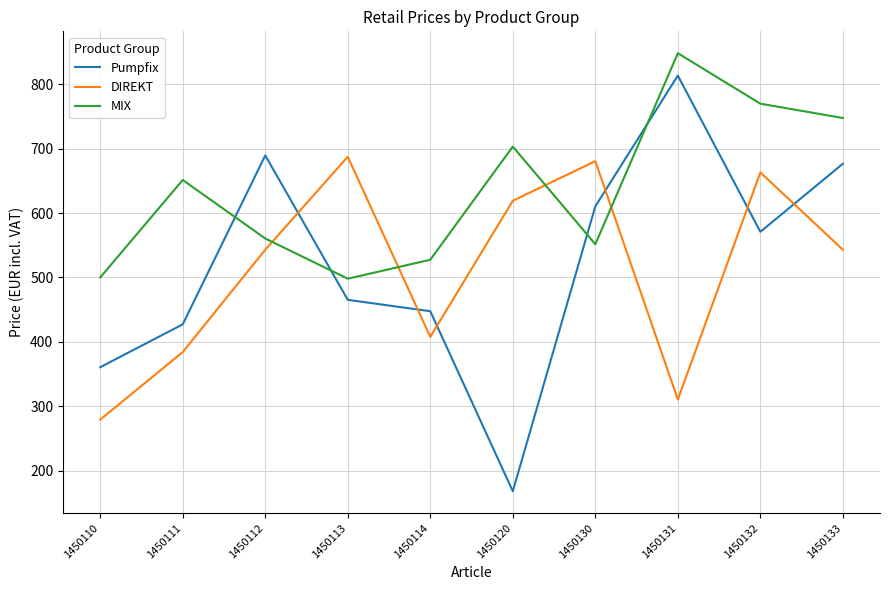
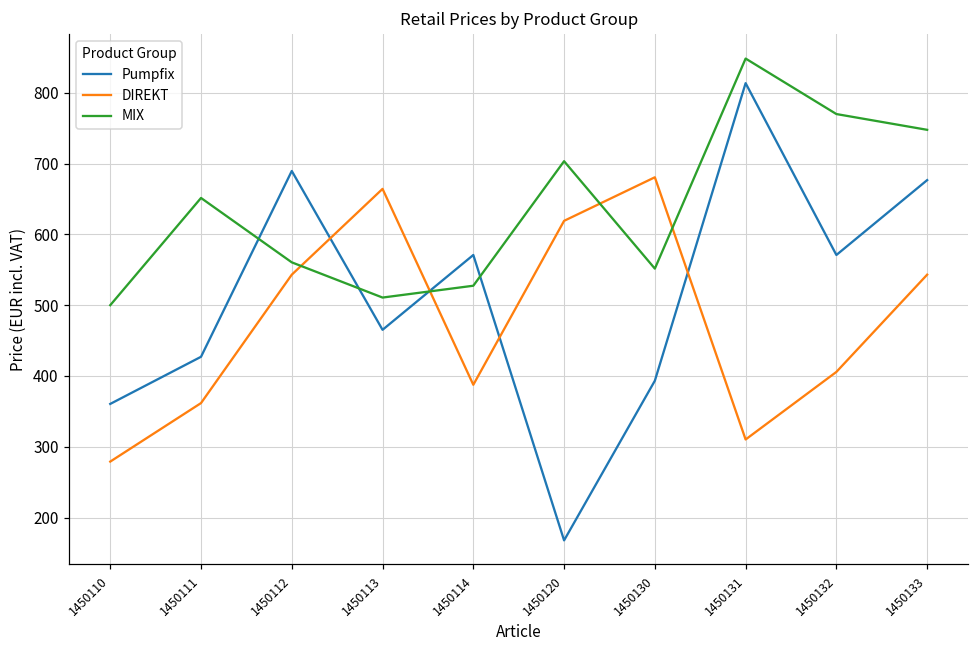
DIREKT, 1450111: 380 -> 360
DIREKT, 1450113: 690 -> 660
MIX, 1450113: 500 -> 510
Pumpfix, 1450114: 450 -> 570
DIREKT, 1450114: 410 -> 390
Pumpfix, 1450130: 610 -> 390
DIREKT, 1450132: 660 -> 410
